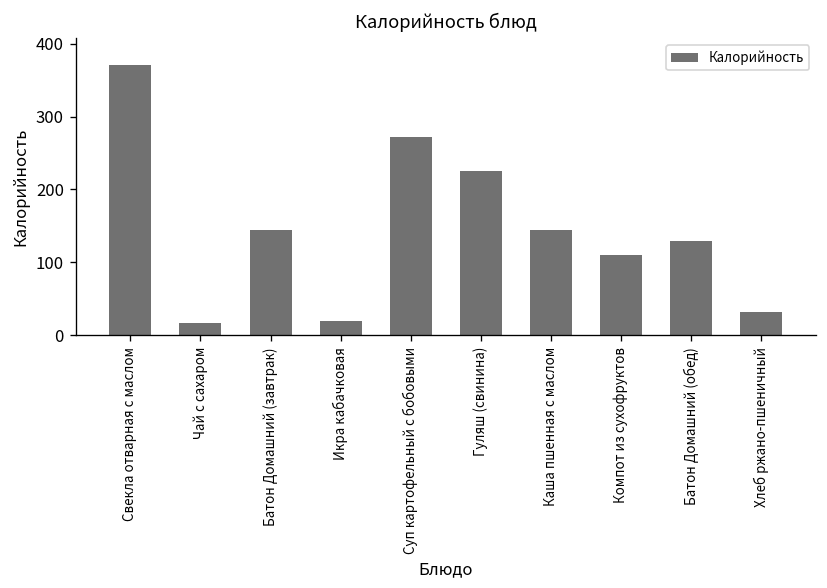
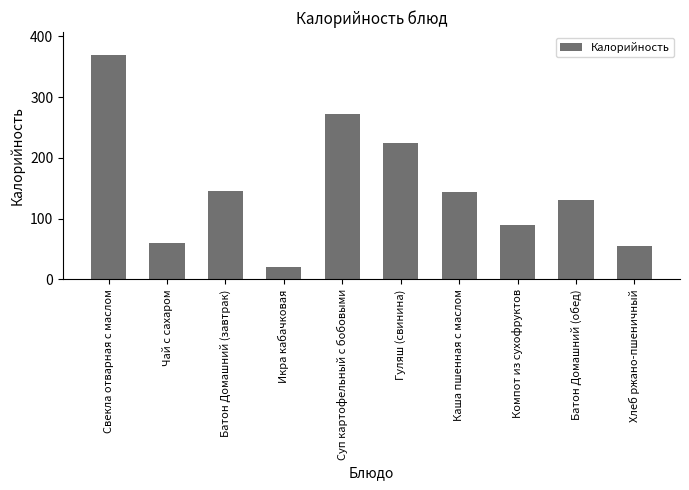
Чай с сахаром: 20 -> 60
Компот из сухофруктов: 110 -> 90
Хлеб ржано-пшеничный: 30 -> 60
